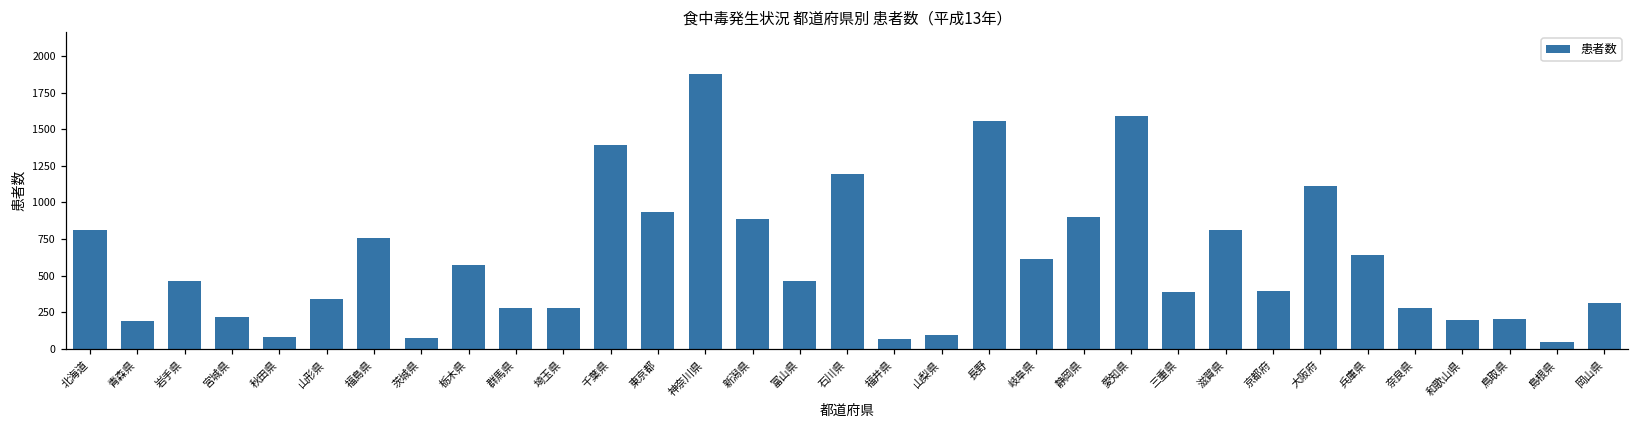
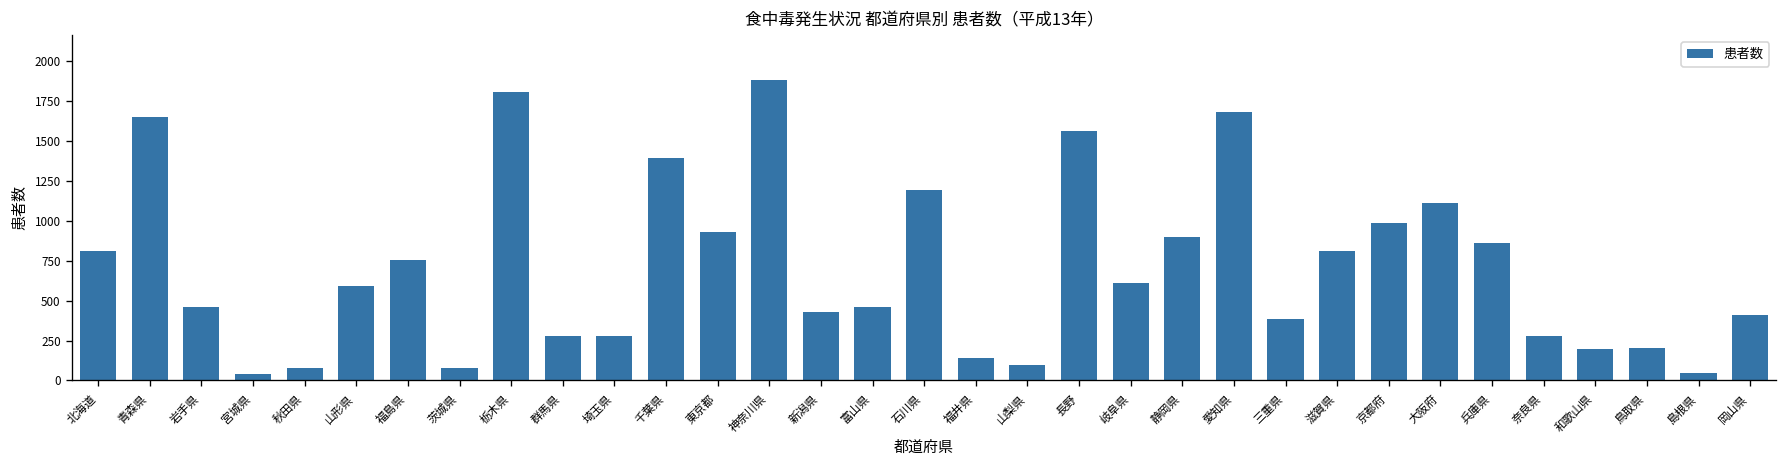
青森県: 190 -> 1650
宮城県: 220 -> 40
山形県: 340 -> 590
栃木県: 580 -> 1810
新潟県: 890 -> 430
福井県: 70 -> 140
愛知県: 1590 -> 1680
京都府: 400 -> 990
兵庫県: 640 -> 860
岡山県: 310 -> 410
